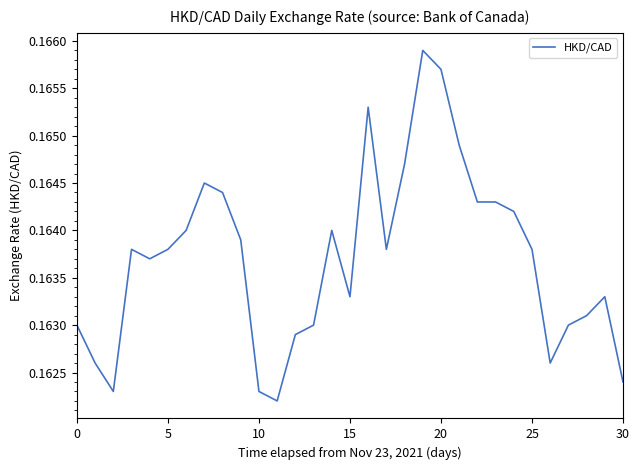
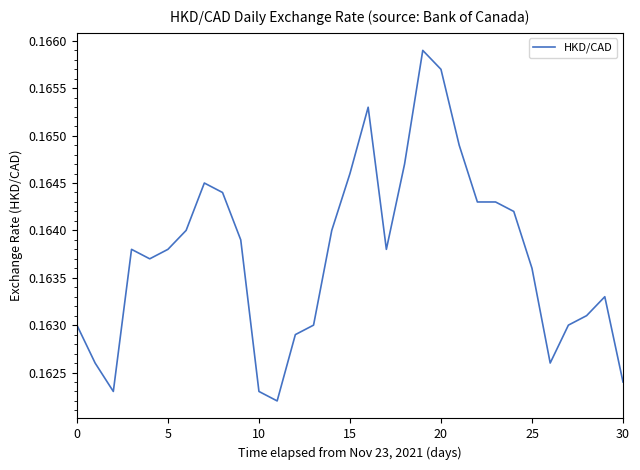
15: 0.1633 -> 0.1646
25: 0.1638 -> 0.1636
